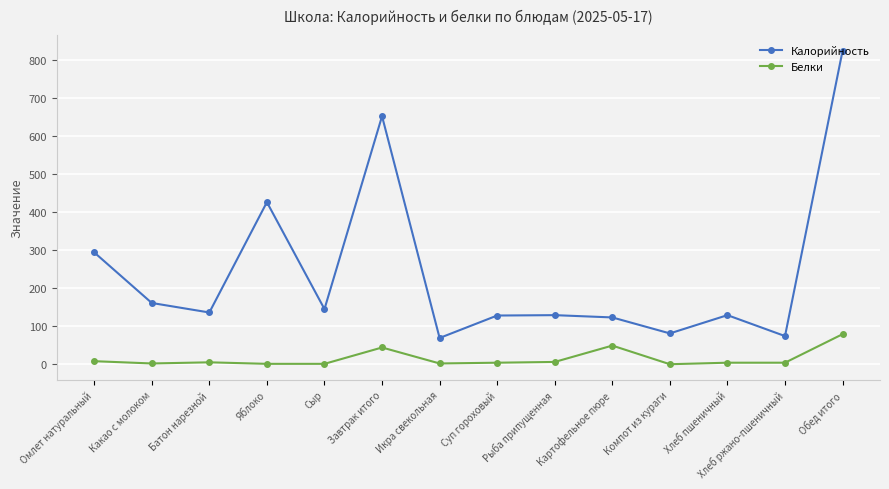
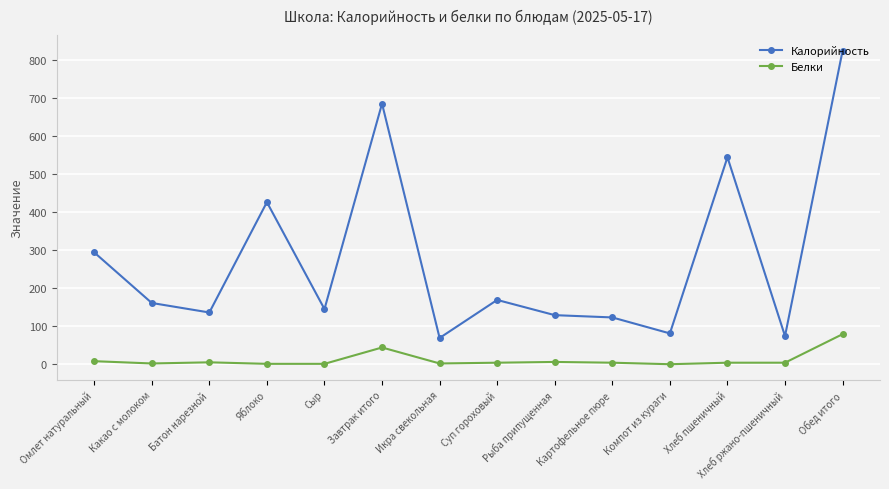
Калорийность, Завтрак итого: 650 -> 690
Калорийность, Суп гороховый: 130 -> 170
Белки, Картофельное пюре: 50 -> 0
Калорийность, Хлеб пшеничный: 130 -> 540
